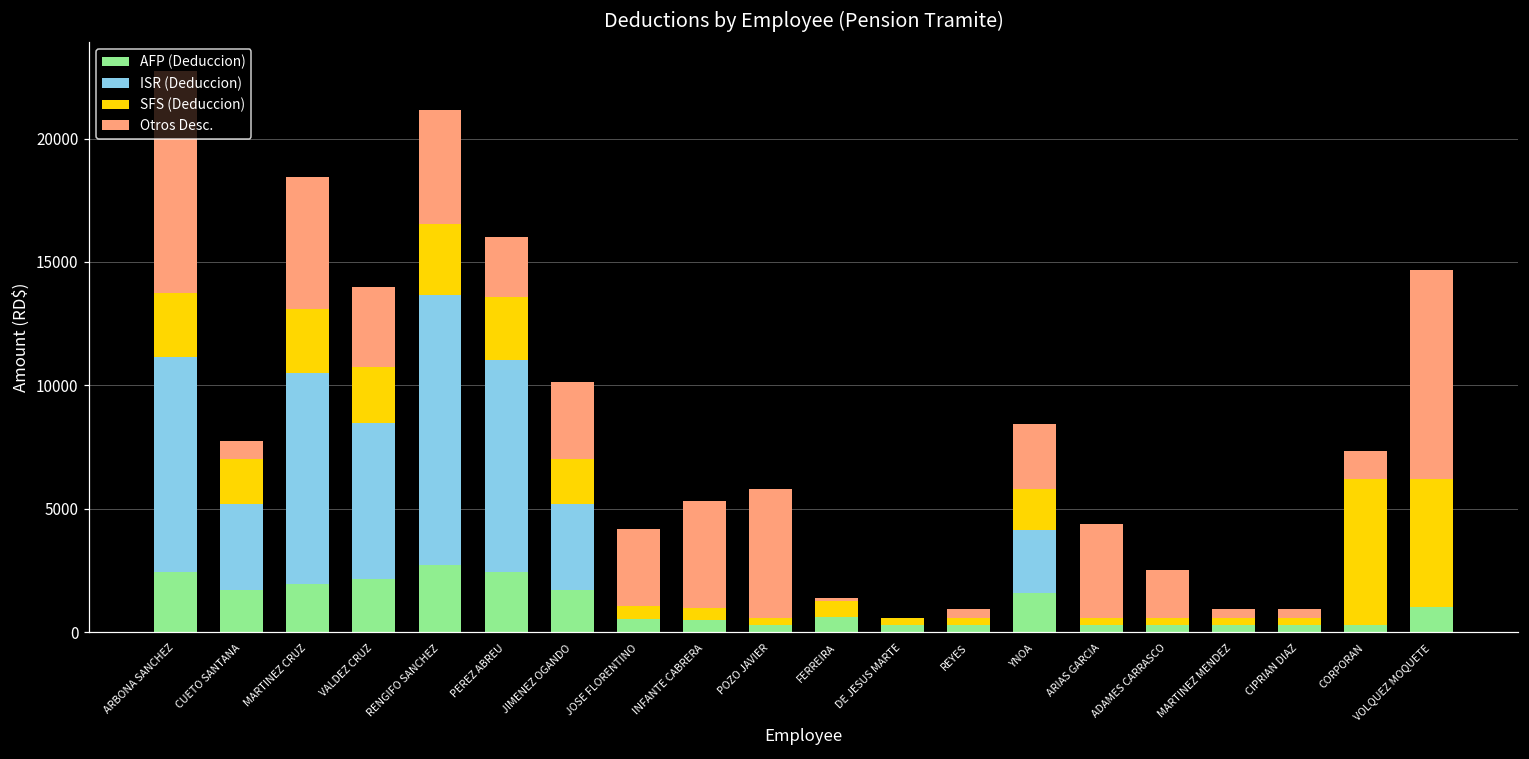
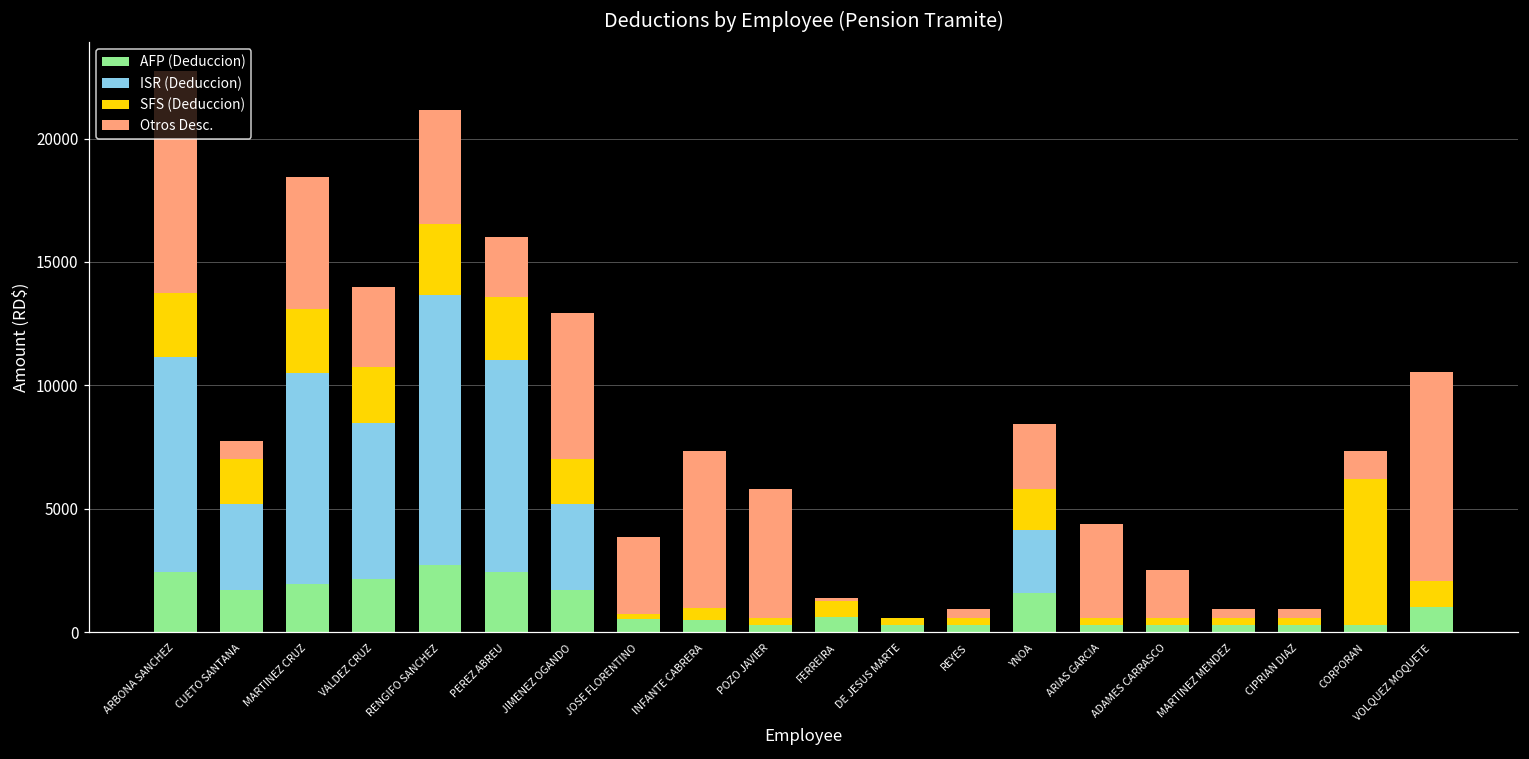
Otros Desc., JIMENEZ OGANDO: 3100 -> 5900
SFS (Deduccion), JOSE FLORENTINO: 600 -> 200
Otros Desc., INFANTE CABRERA: 4300 -> 6400
SFS (Deduccion), VOLQUEZ MOQUETE: 5200 -> 1100
